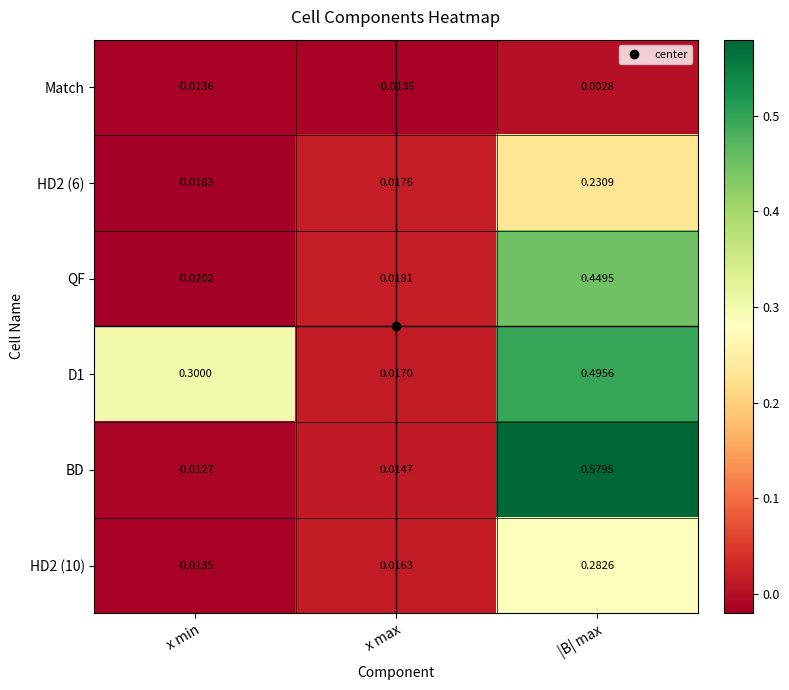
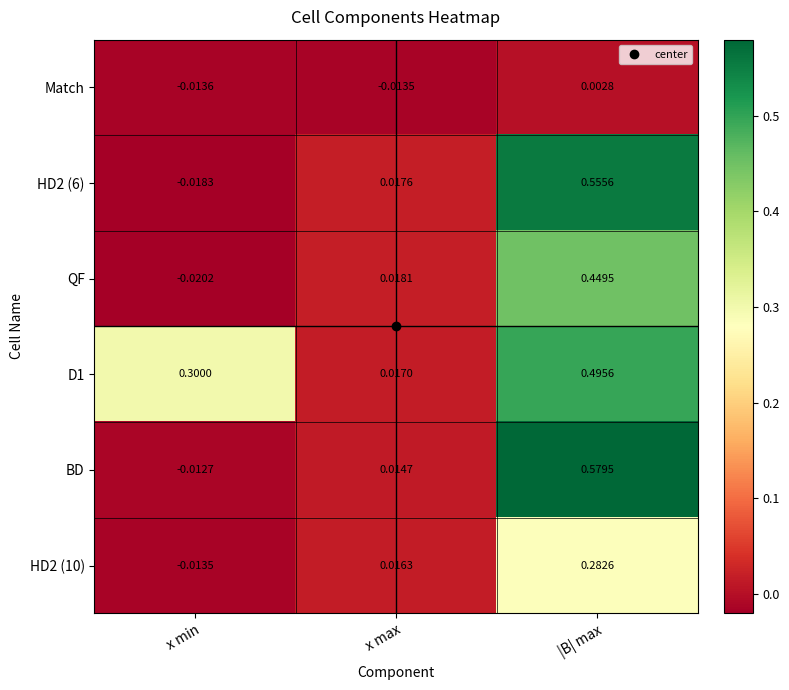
HD2 (6), |B| max: 0.2309 -> 0.5556
